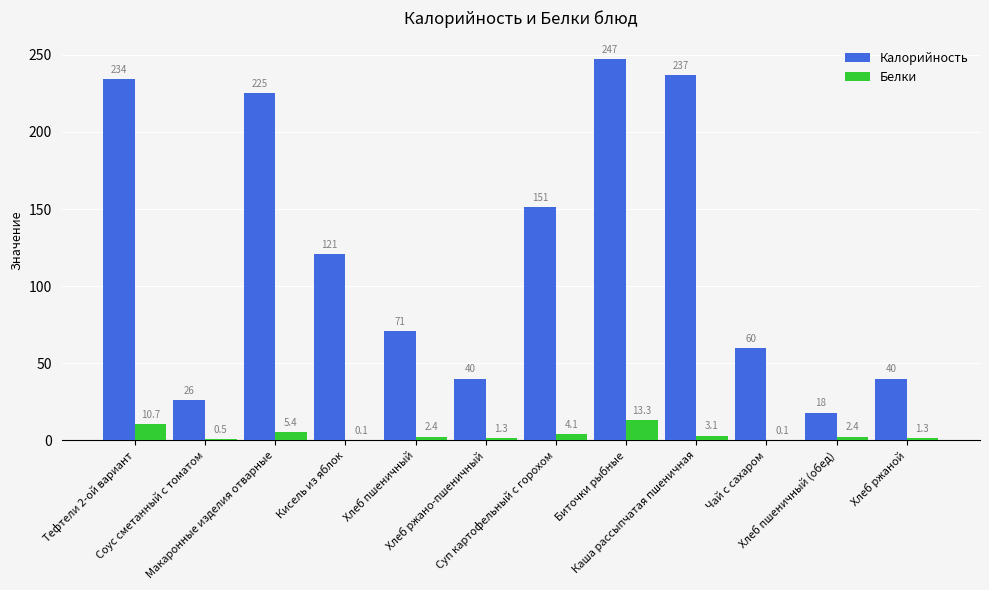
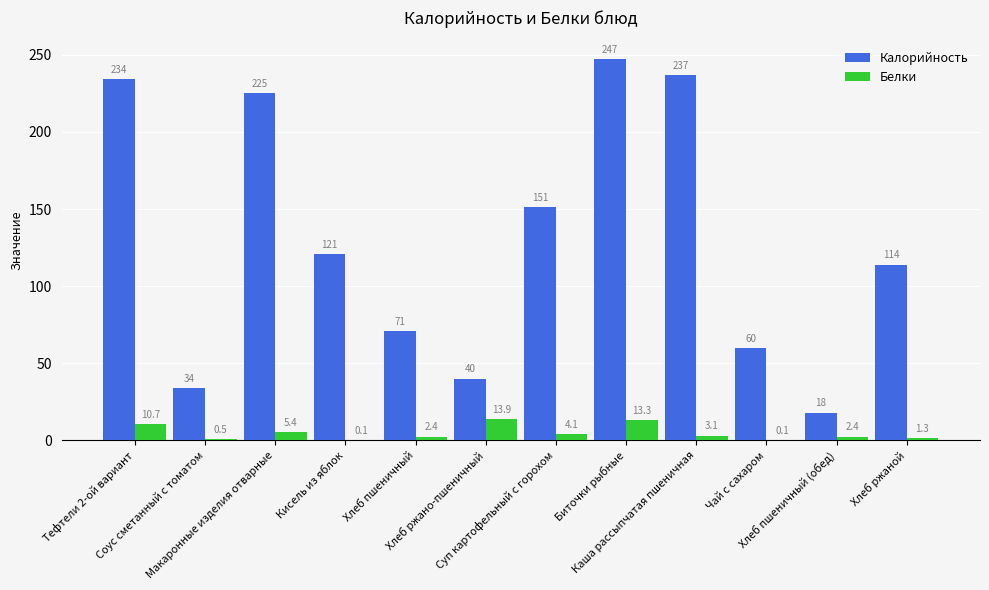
Калорийность, Соус сметанный с томатом: 26 -> 34
Белки, Хлеб ржано-пшеничный: 1.3 -> 13.9
Калорийность, Хлеб ржаной: 40 -> 114
